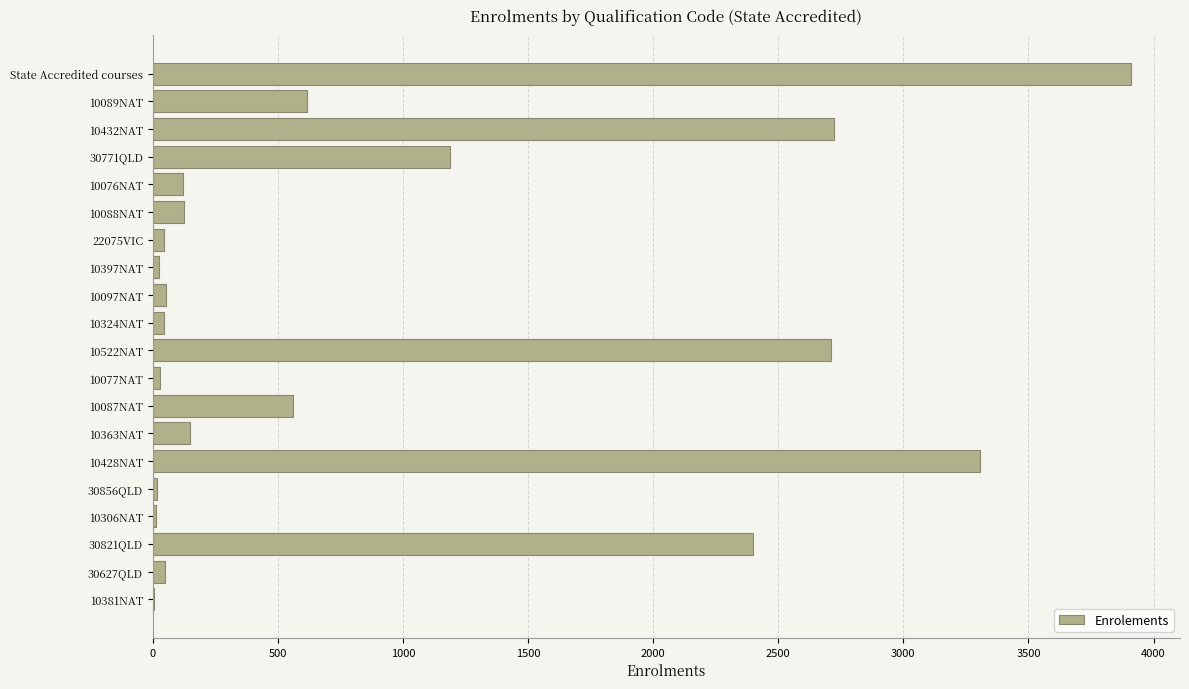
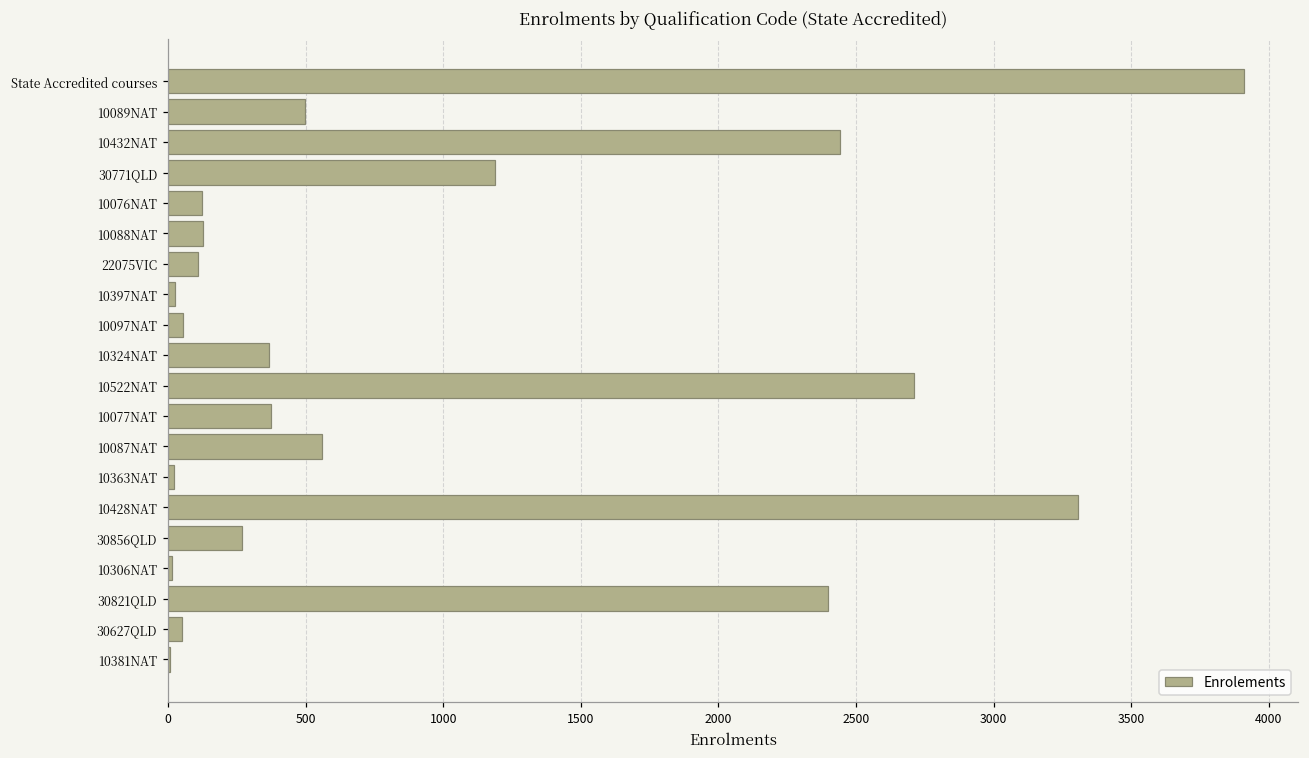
10089NAT: 620 -> 500
10432NAT: 2720 -> 2440
22075VIC: 40 -> 110
10324NAT: 50 -> 370
10077NAT: 30 -> 380
10363NAT: 150 -> 20
30856QLD: 20 -> 270
